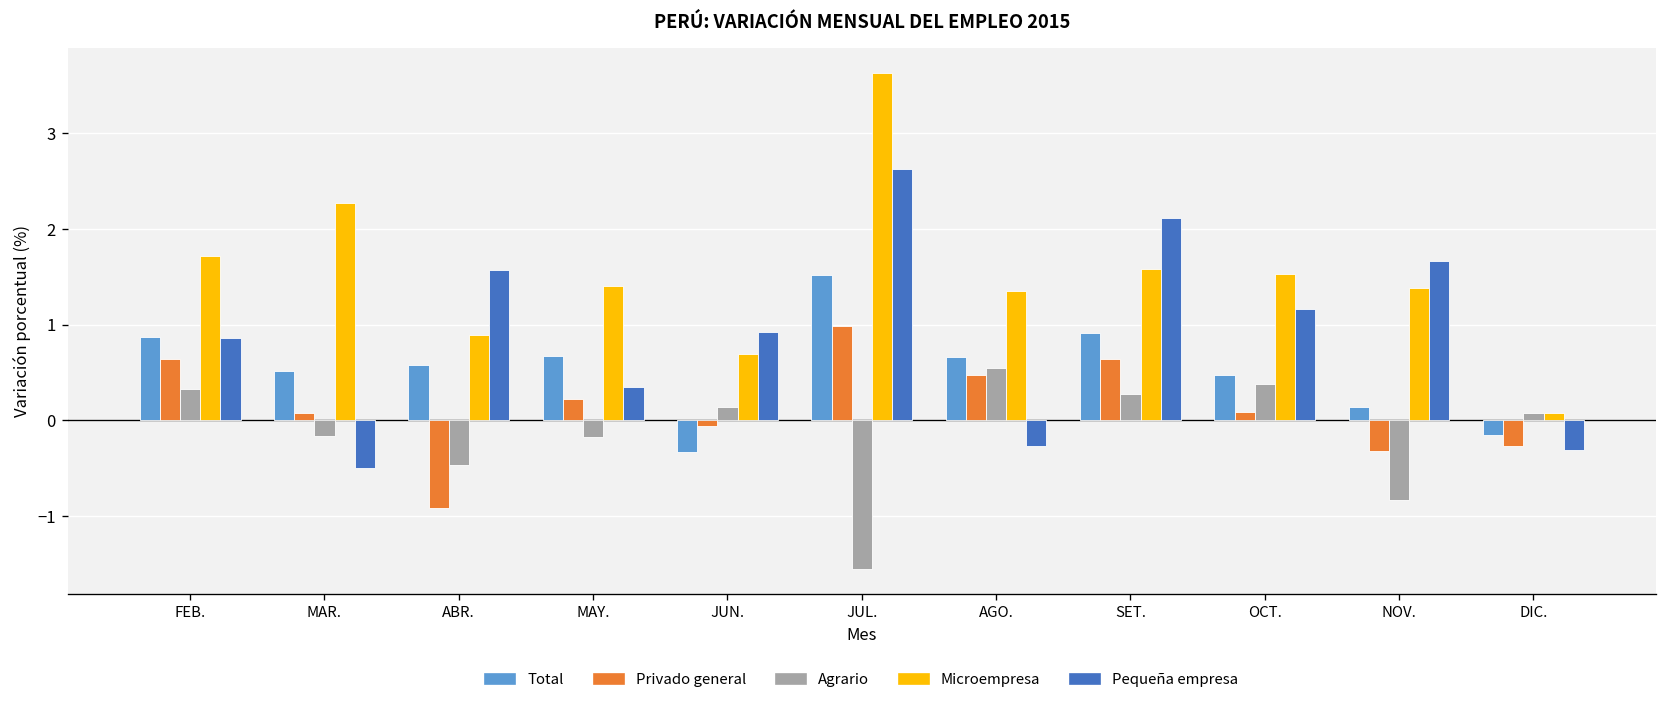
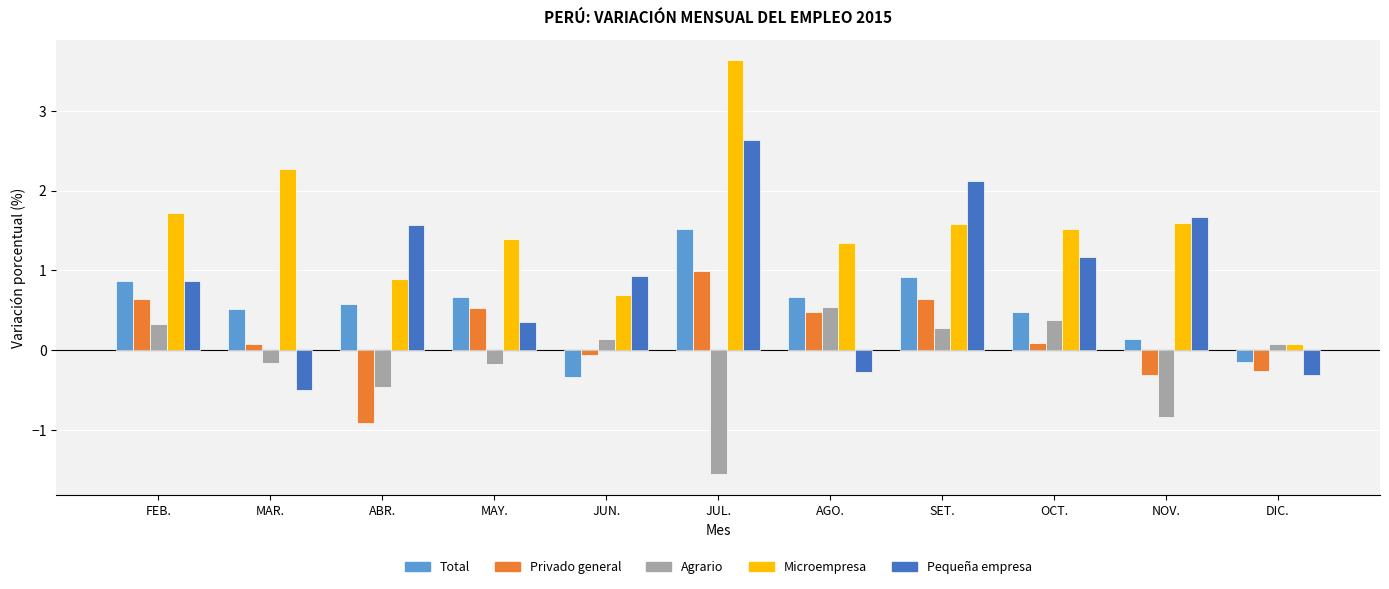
Privado general, MAY.: 0.2 -> 0.5
Microempresa, NOV.: 1.4 -> 1.6
